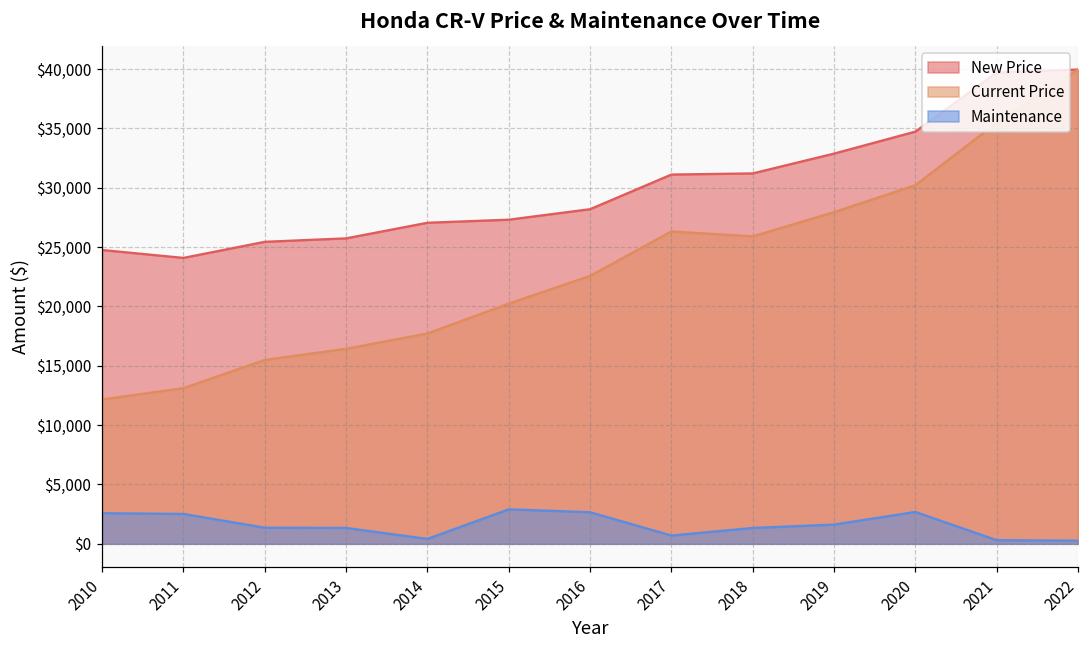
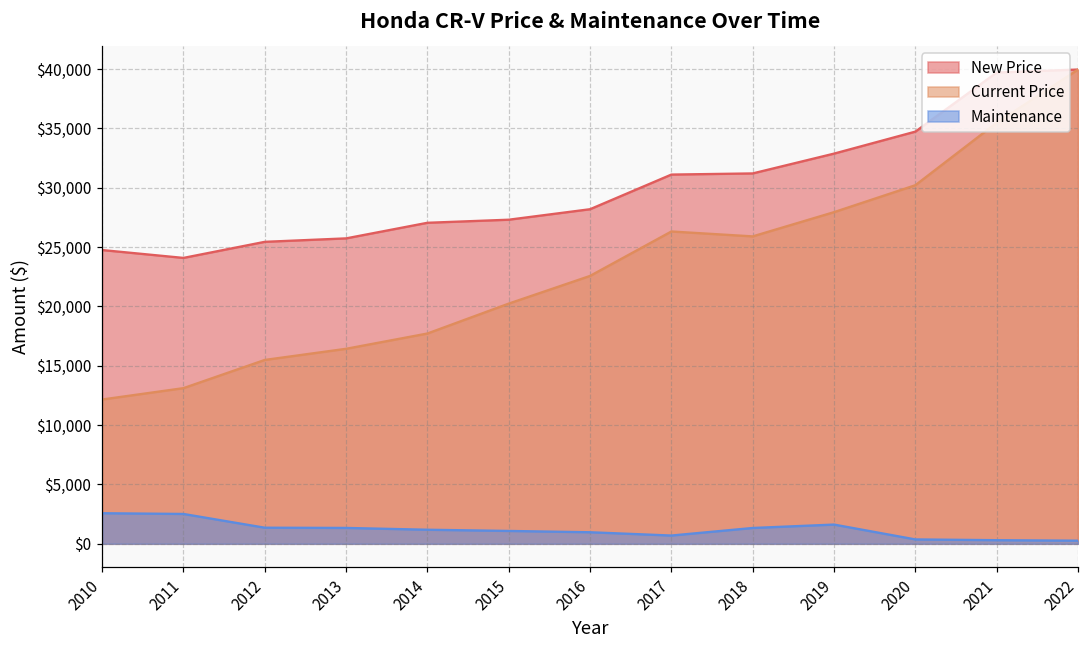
Maintenance, 2014: $400 -> $1,200
Maintenance, 2015: $2,900 -> $1,100
Maintenance, 2016: $2,700 -> $1,000
Maintenance, 2020: $2,700 -> $400
